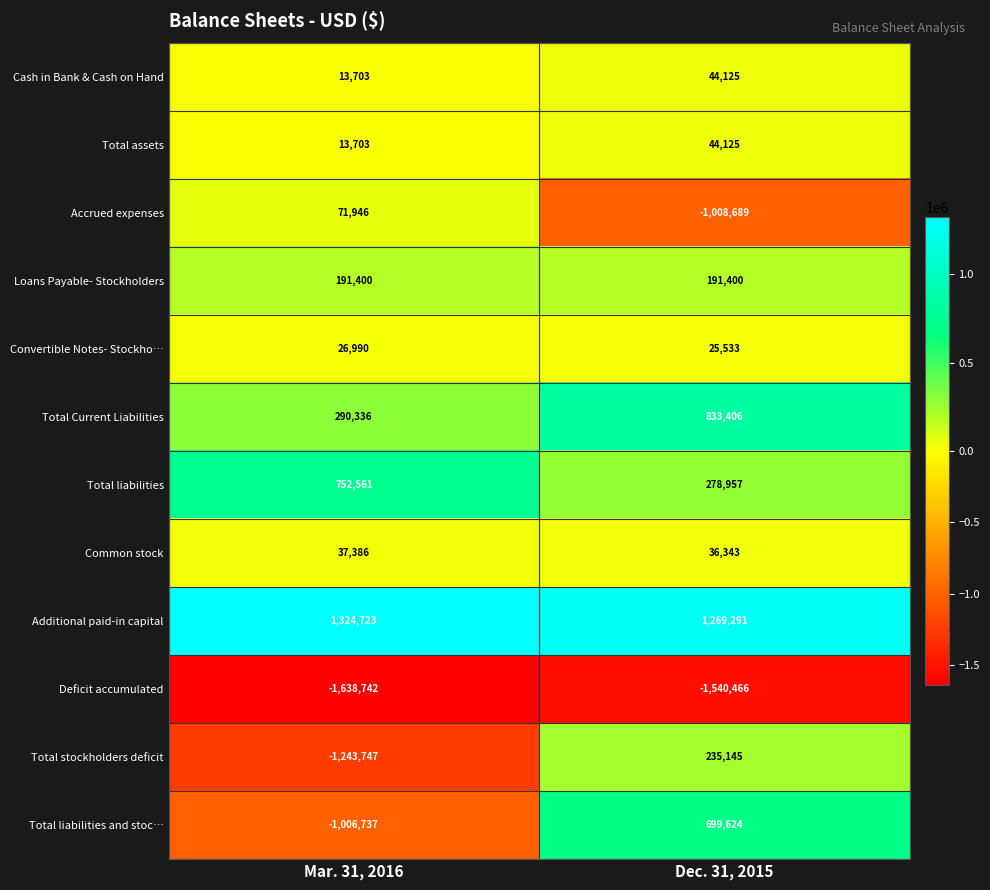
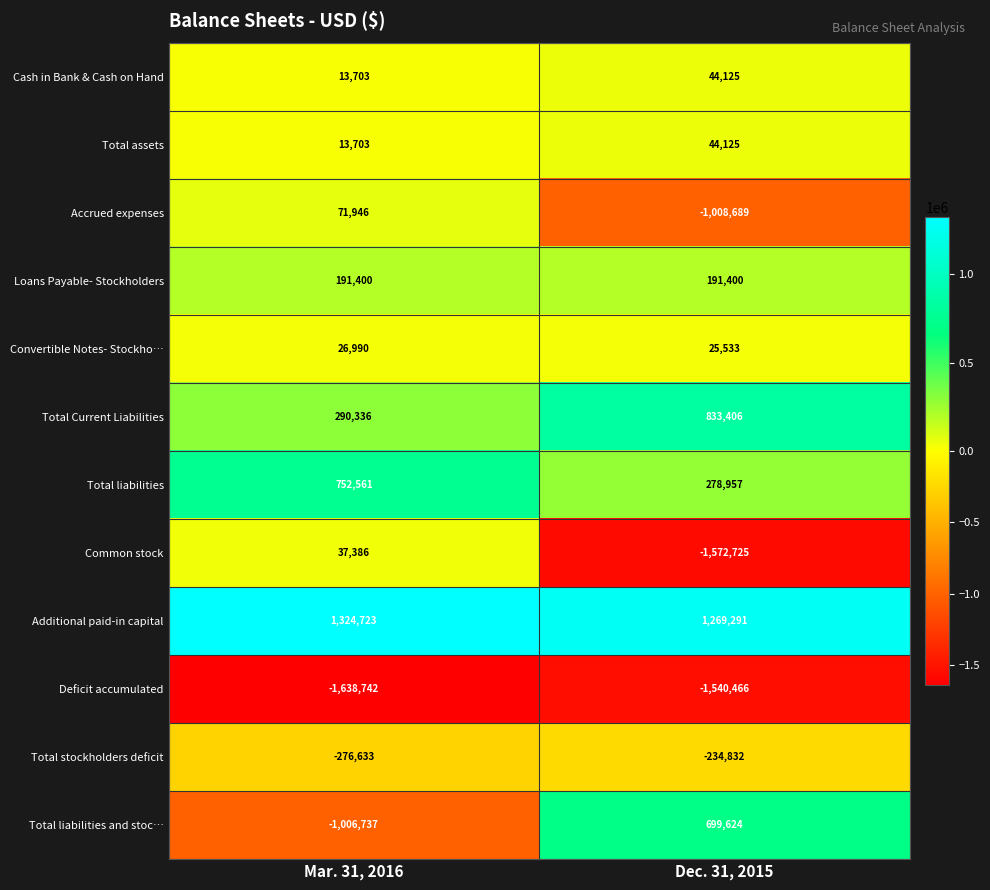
Common stock, Dec. 31, 2015: 36,343 -> -1,572,725
Total stockholders deficit, Mar. 31, 2016: -1,243,747 -> -276,633
Total stockholders deficit, Dec. 31, 2015: 235,145 -> -234,832
